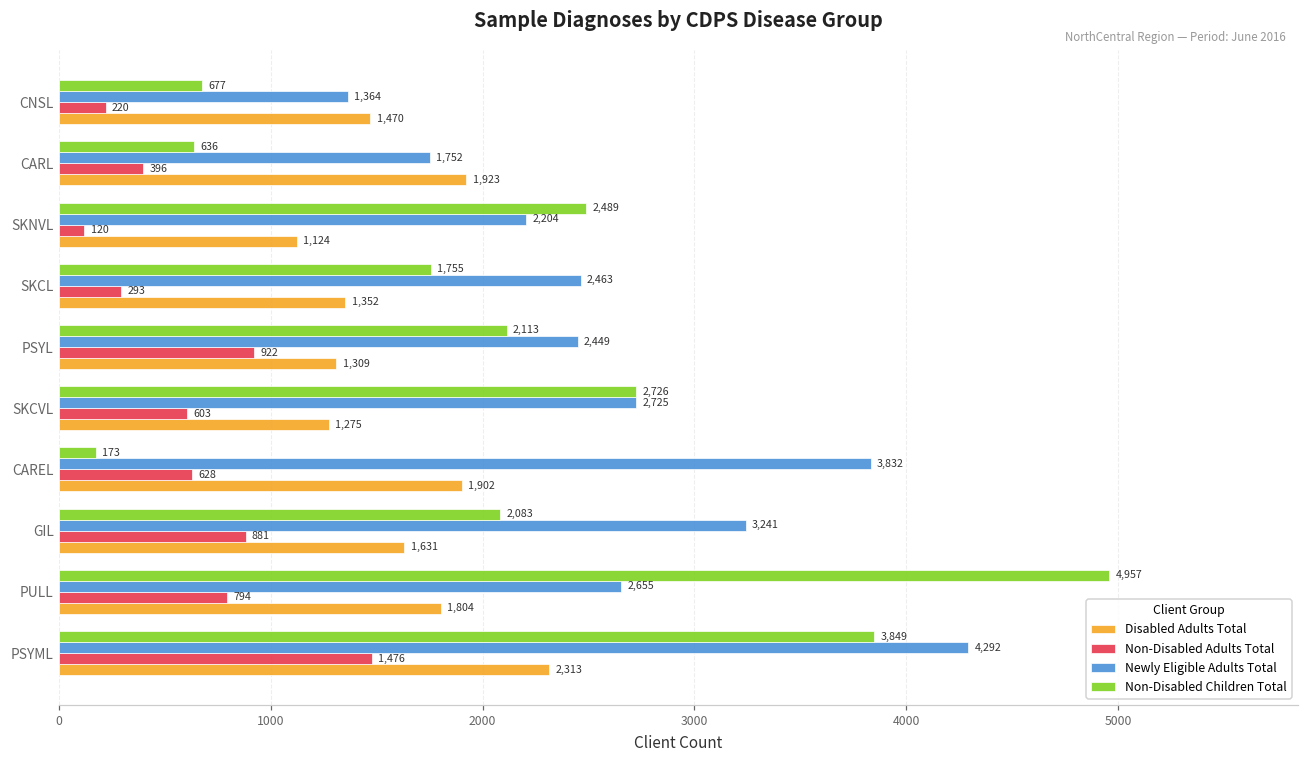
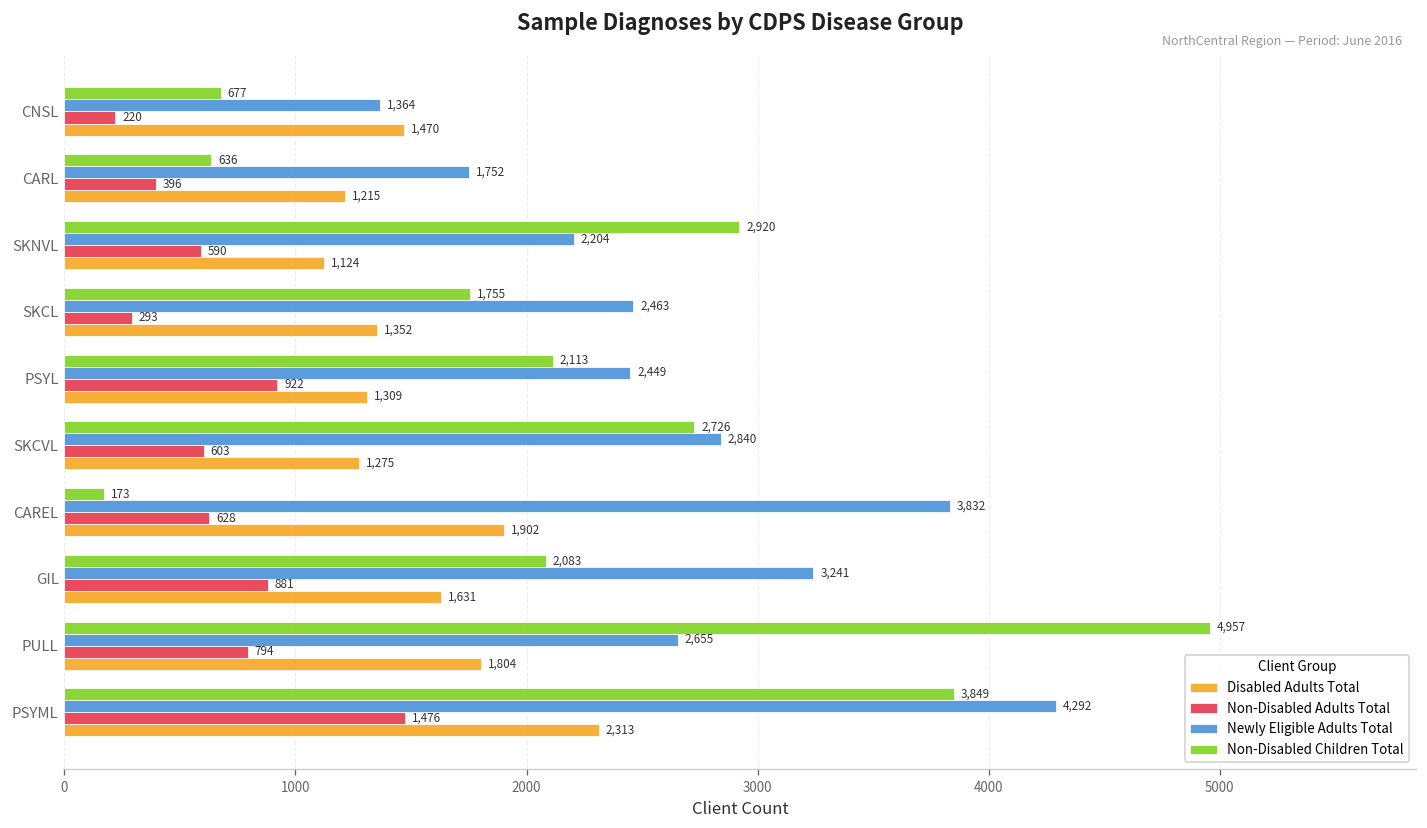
Disabled Adults Total, CARL: 1,923 -> 1,215
Non-Disabled Children Total, SKNVL: 2,489 -> 2,920
Non-Disabled Adults Total, SKNVL: 120 -> 590
Newly Eligible Adults Total, SKCVL: 2,725 -> 2,840
